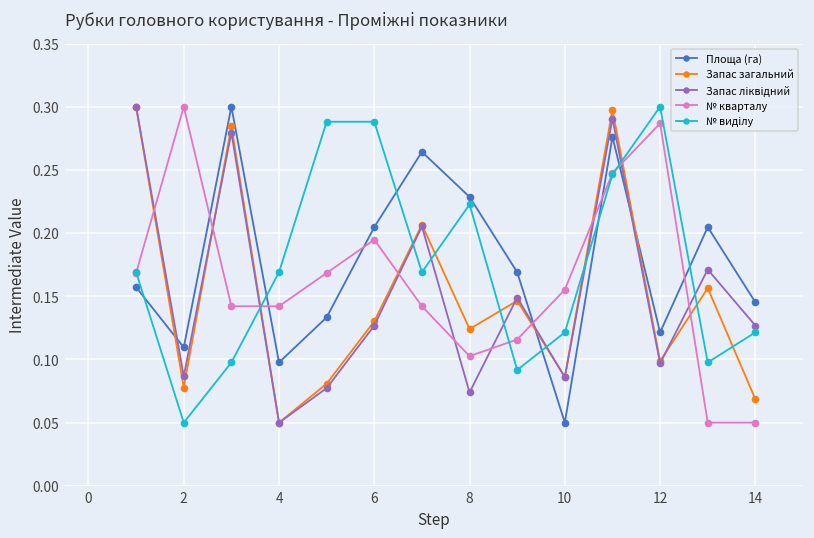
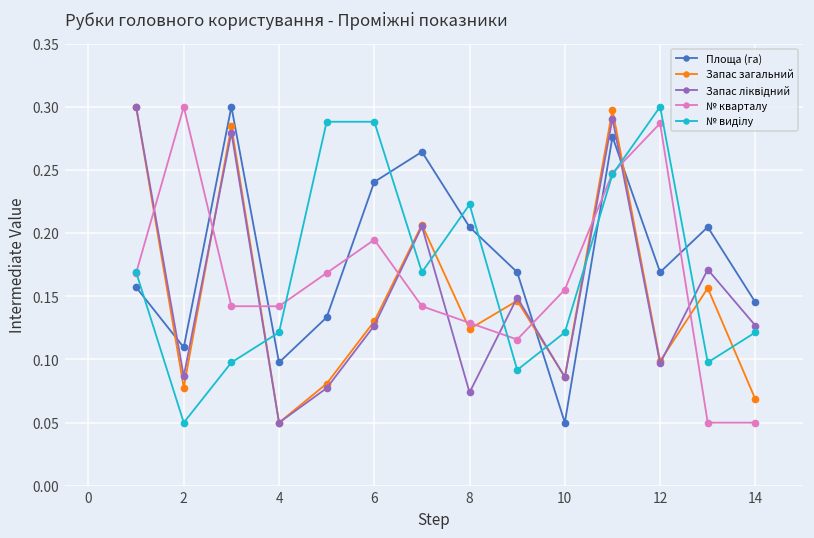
№ виділу, 4: 0.169 -> 0.121
Площа (га), 6: 0.205 -> 0.240
Площа (га), 8: 0.229 -> 0.205
№ кварталу, 8: 0.103 -> 0.129
Площа (га), 12: 0.121 -> 0.169
